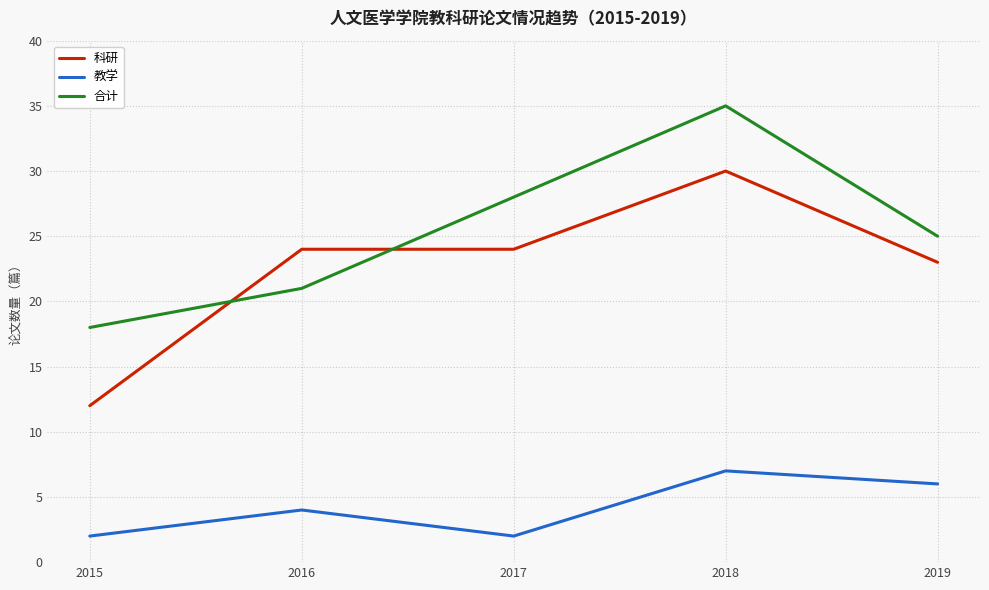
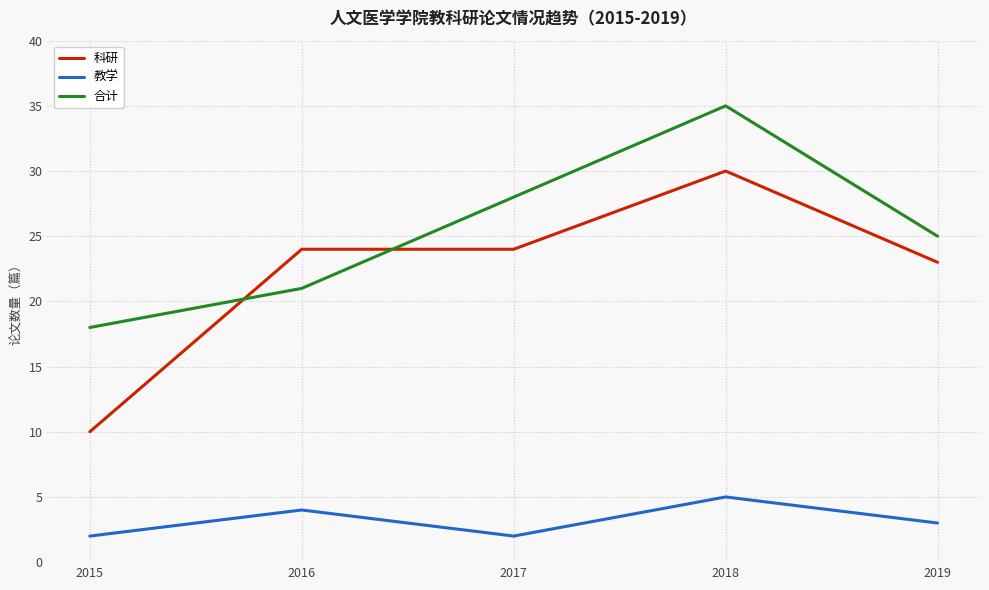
科研, 2015: 12 -> 10
教学, 2018: 7 -> 5
教学, 2019: 6 -> 3
